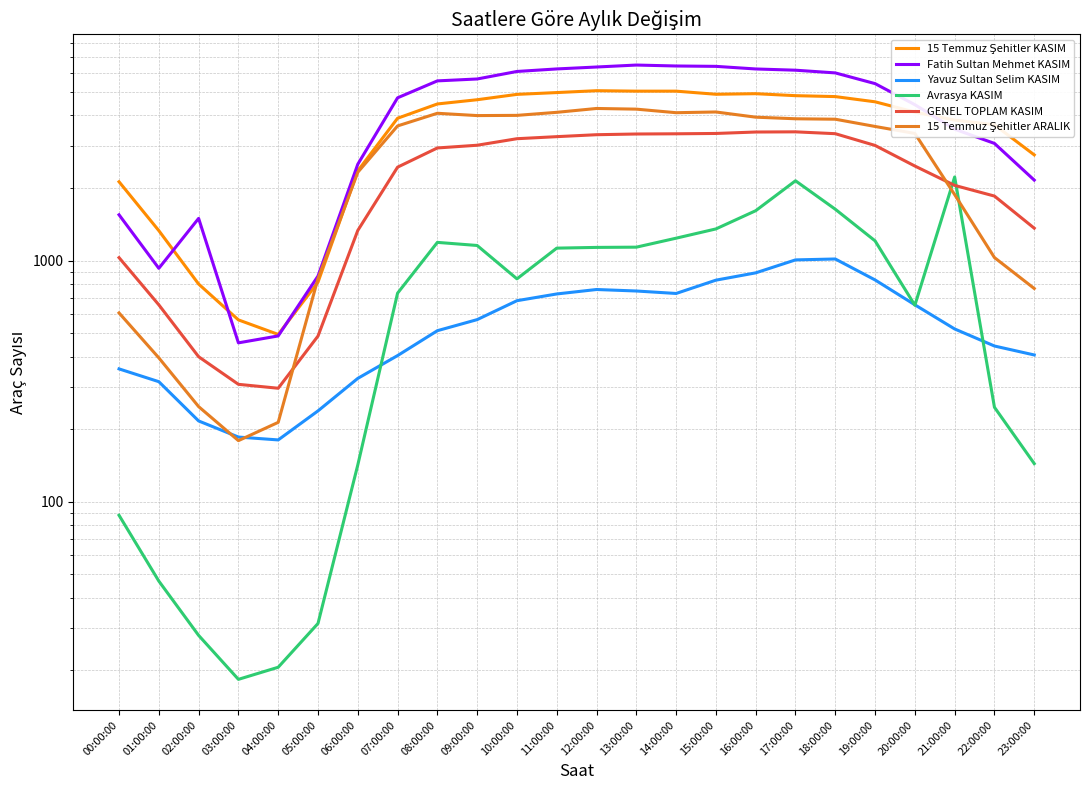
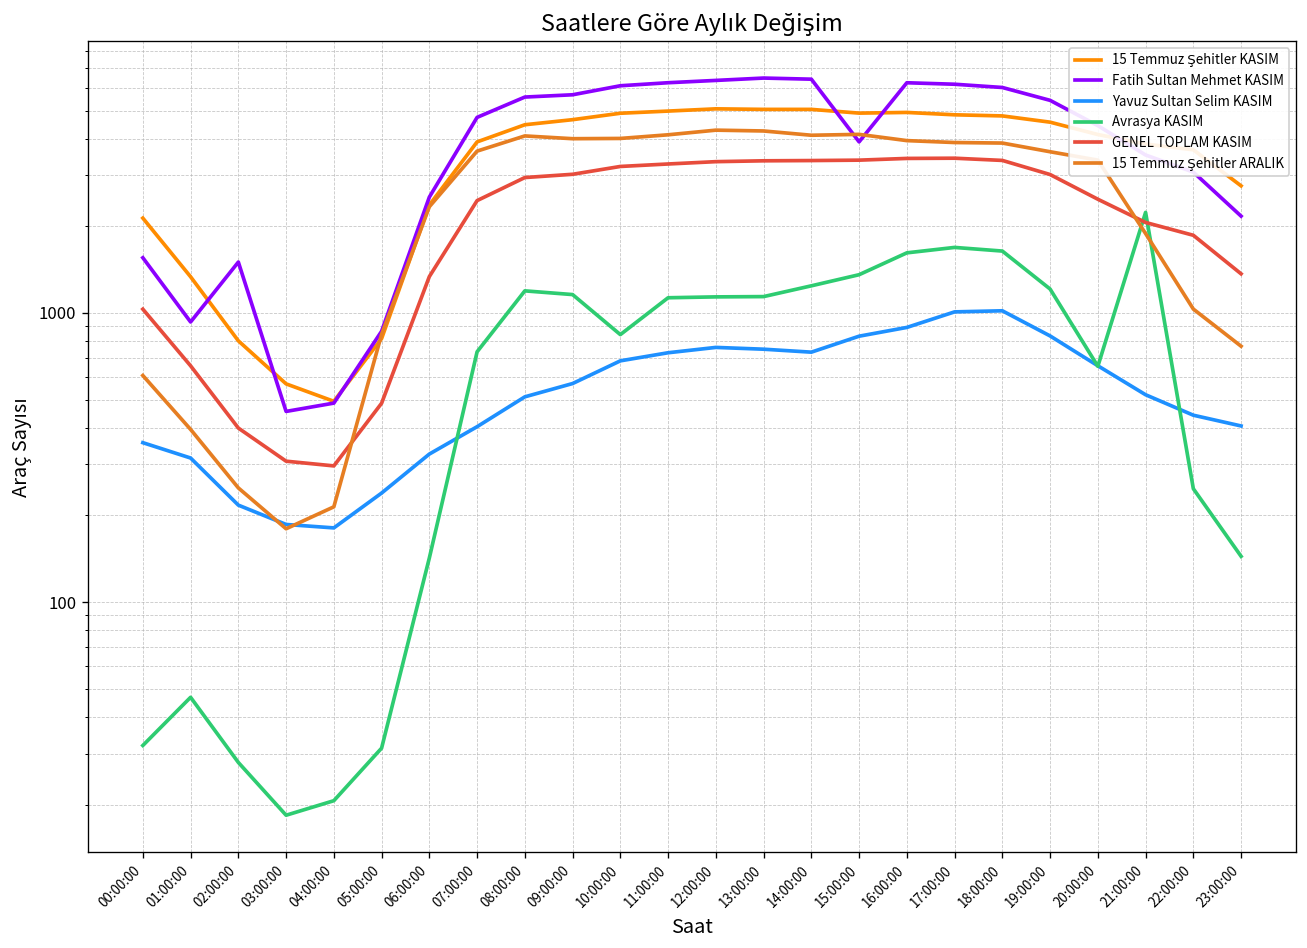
Avrasya KASIM, 00:00:00: 88 -> 32
Fatih Sultan Mehmet KASIM, 15:00:00: 6400 -> 3900
Avrasya KASIM, 17:00:00: 2100 -> 1700
